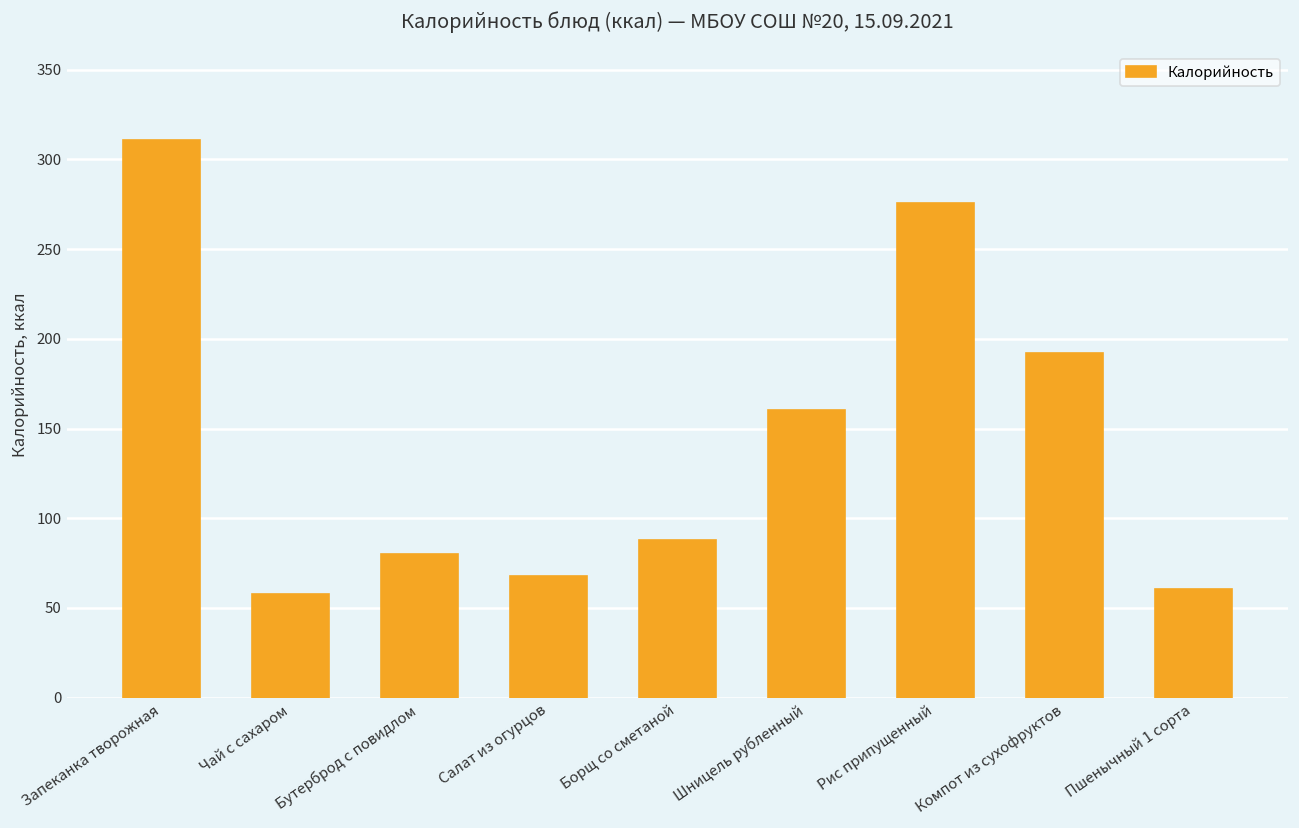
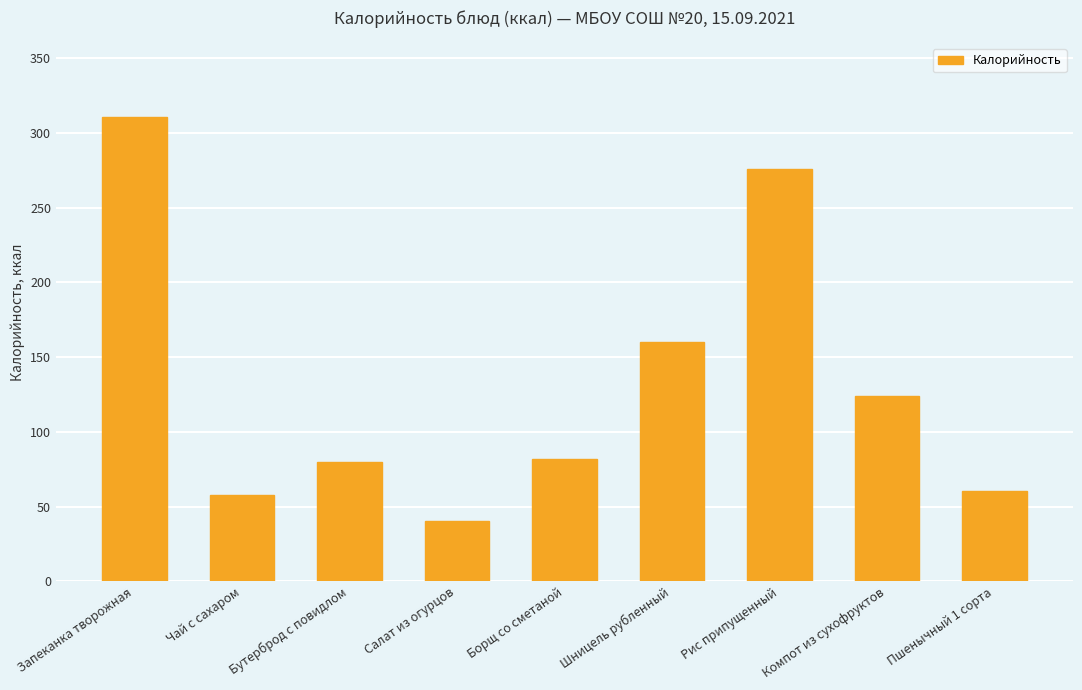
Салат из огурцов: 68 -> 40
Борщ со сметаной: 88 -> 82
Компот из сухофруктов: 192 -> 124
